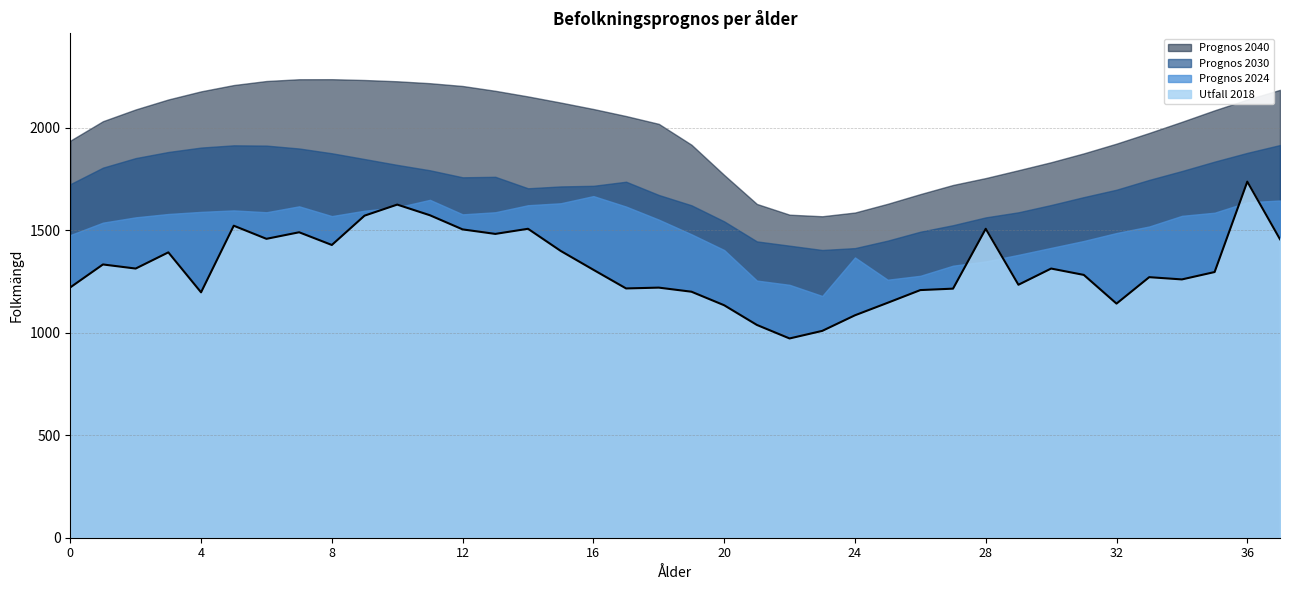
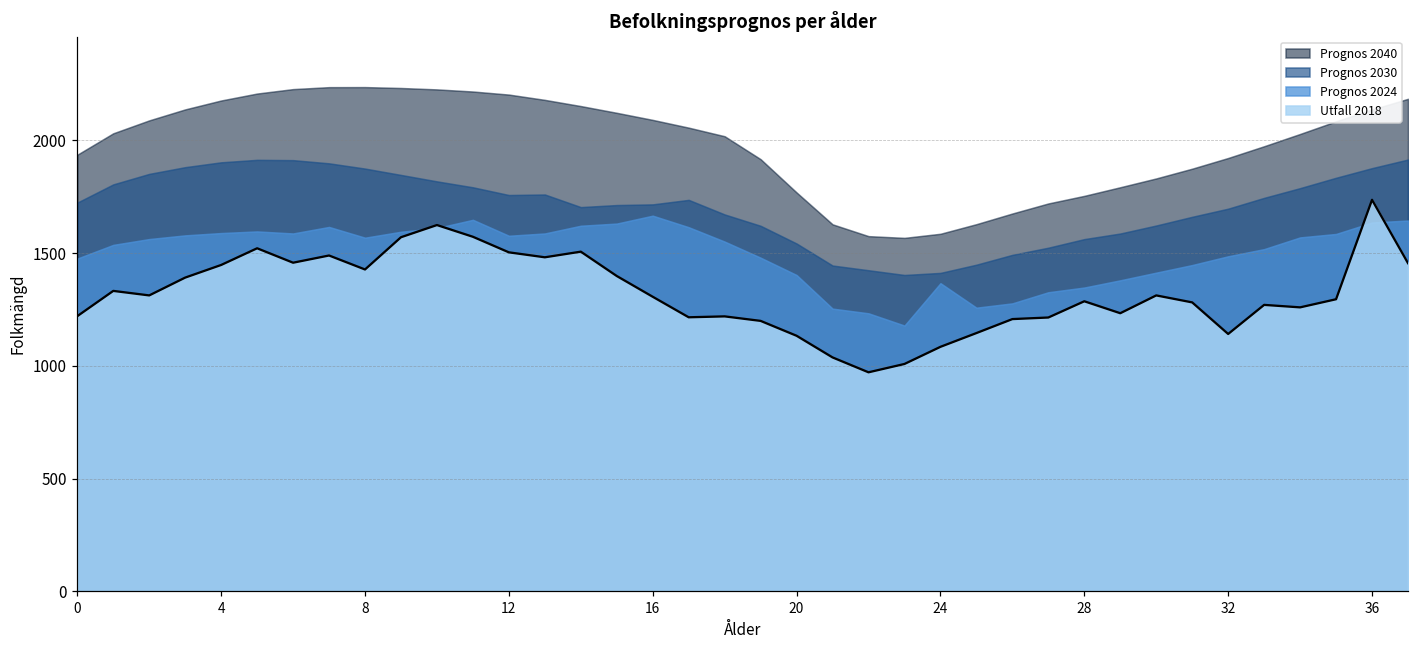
Utfall 2018, 4: 1200 -> 1450
Utfall 2018, 28: 1510 -> 1290
